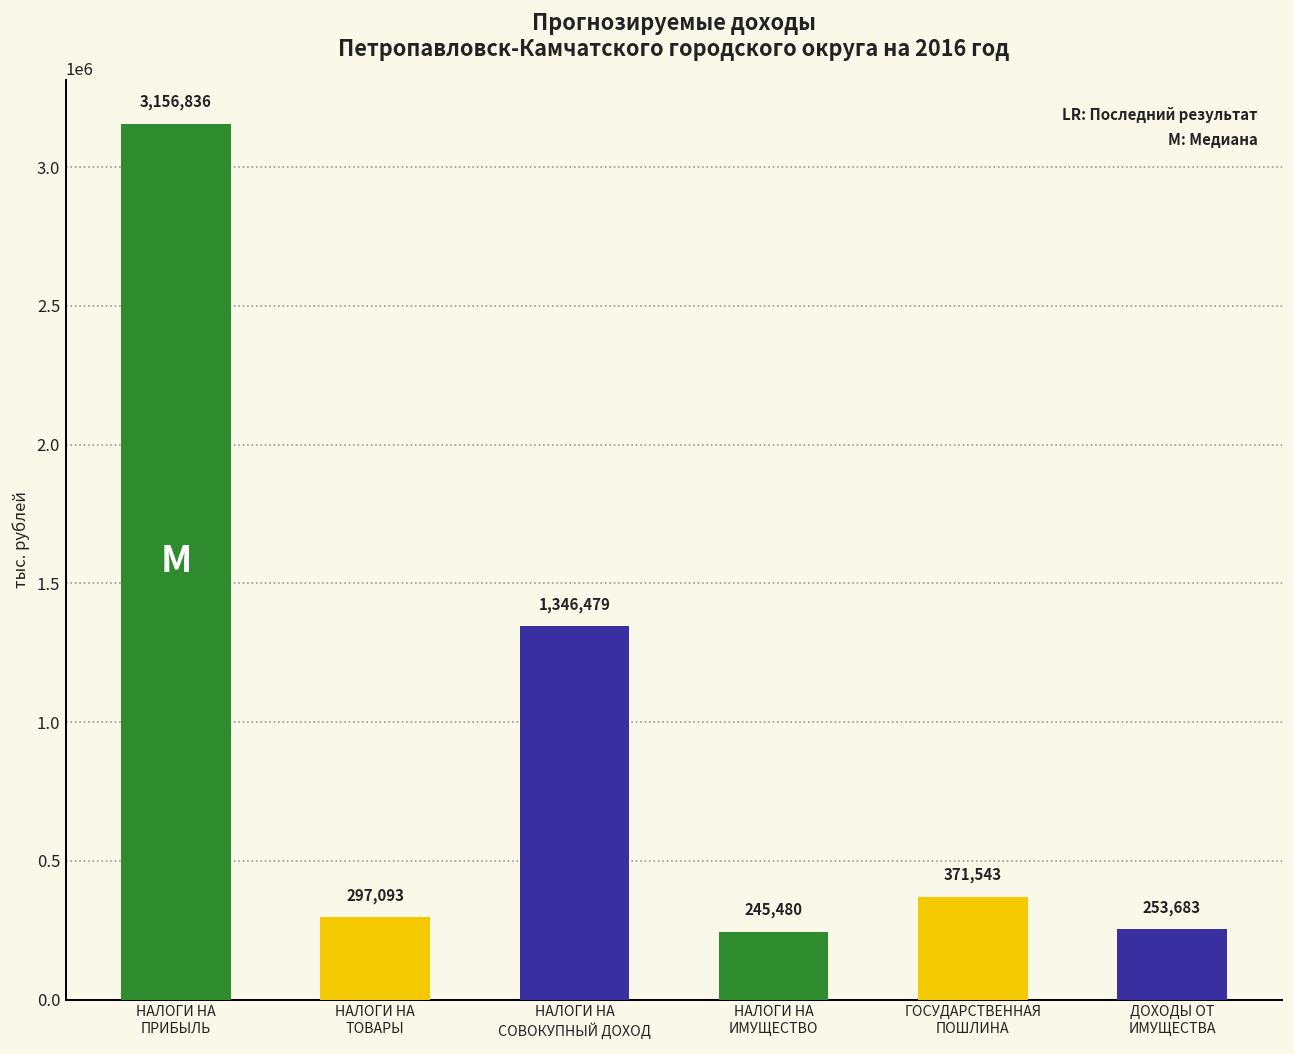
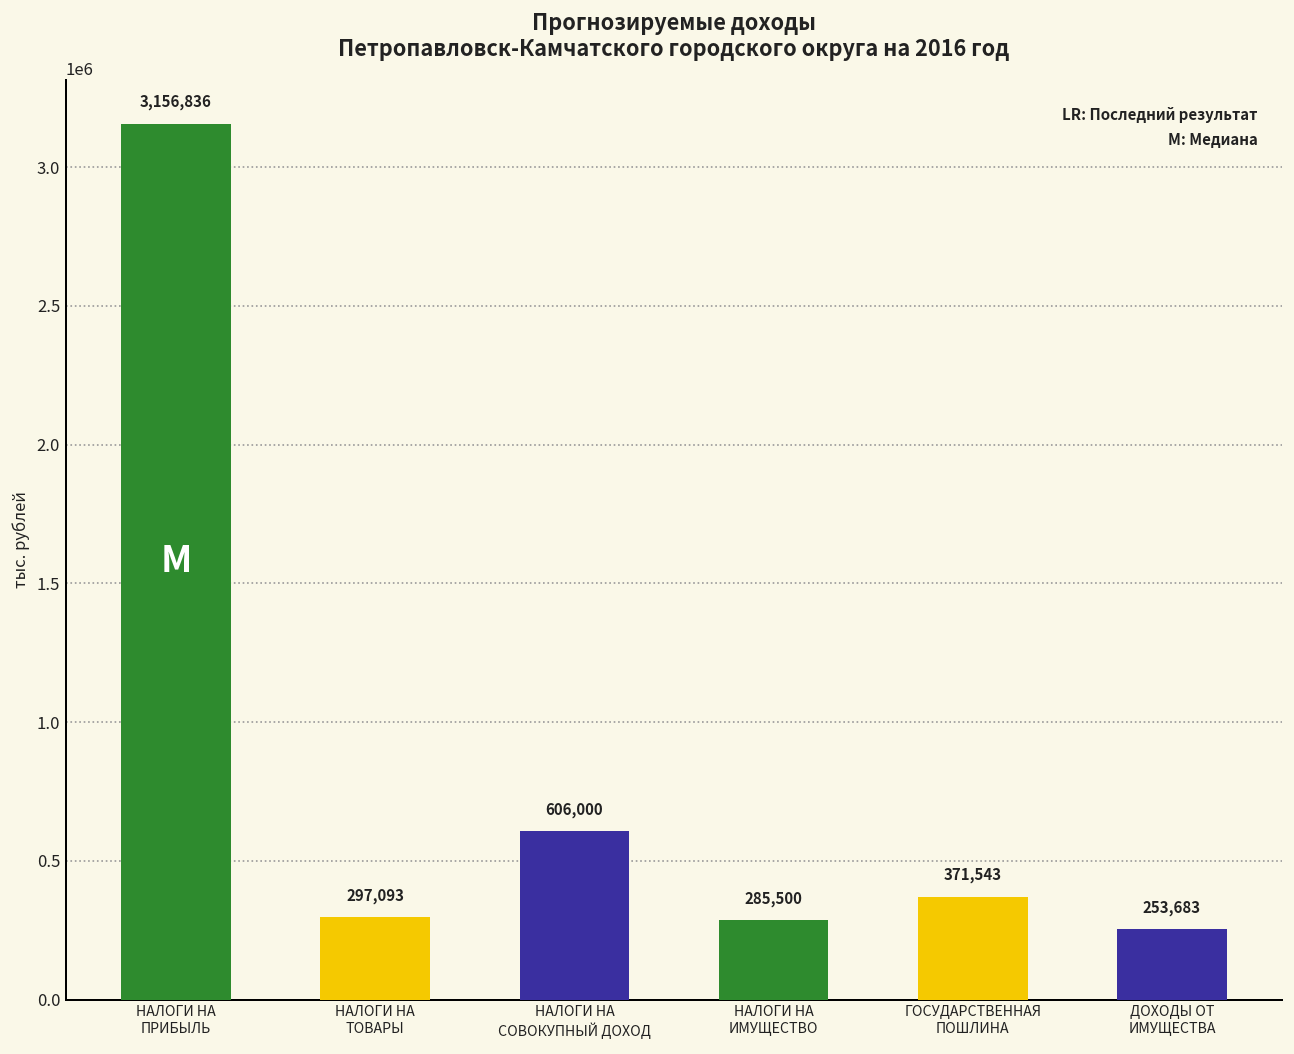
НАЛОГИ НА СОВОКУПНЫЙ ДОХОД: 1,346,479 -> 606,000
НАЛОГИ НА ИМУЩЕСТВО: 245,480 -> 285,500
